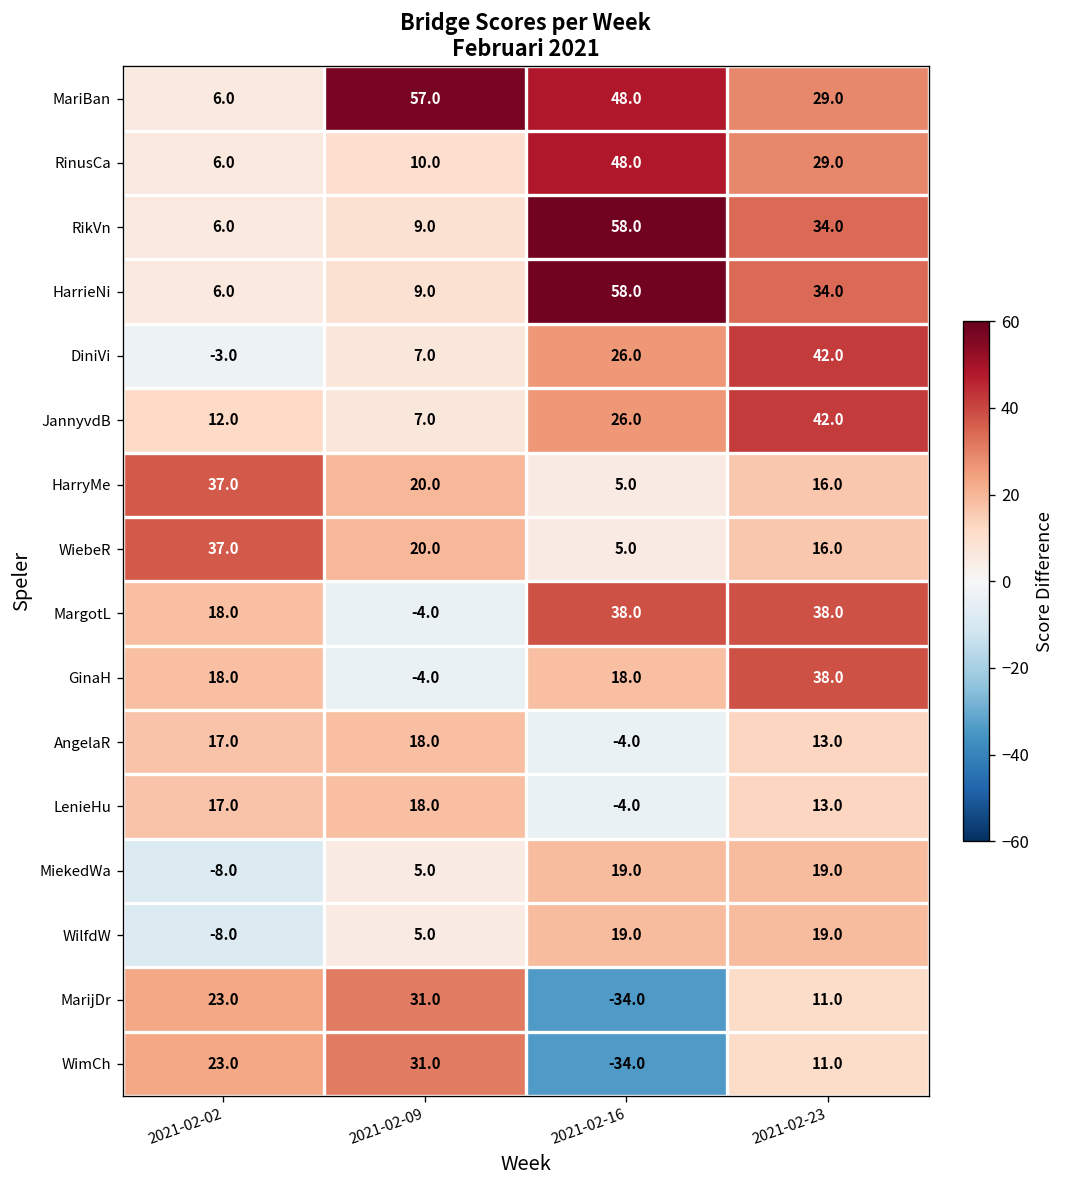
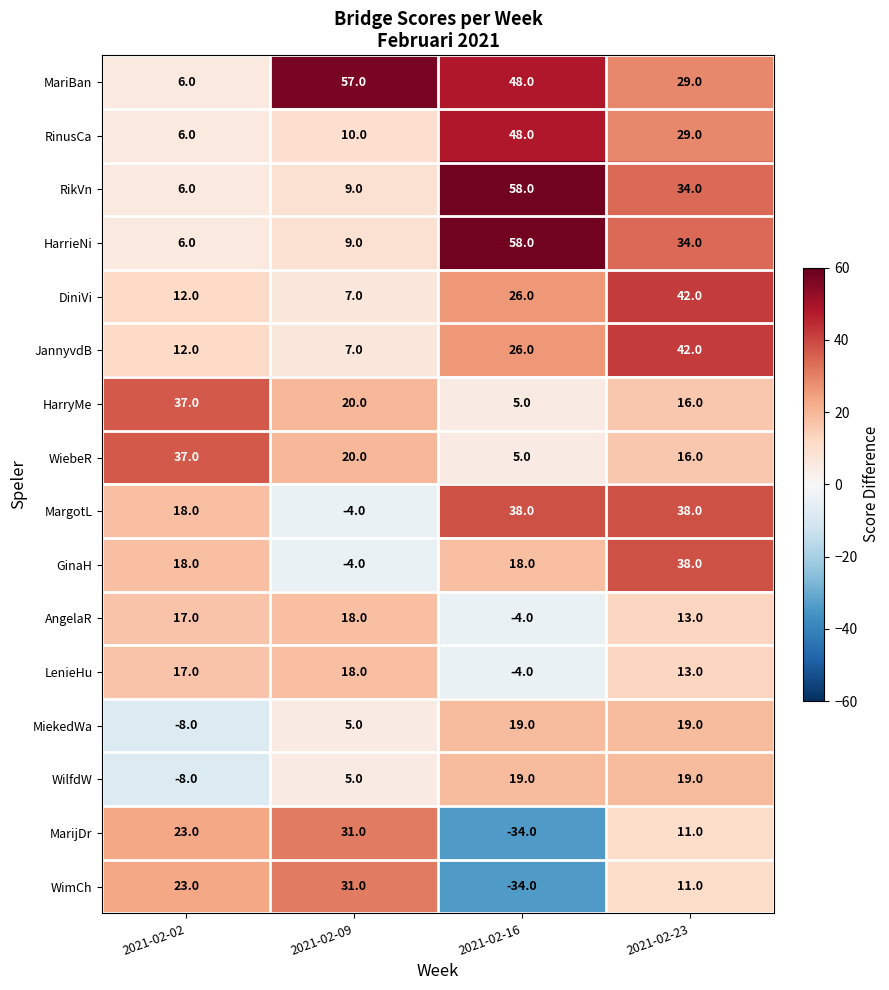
DiniVi, 2021-02-02: -3.0 -> 12.0
